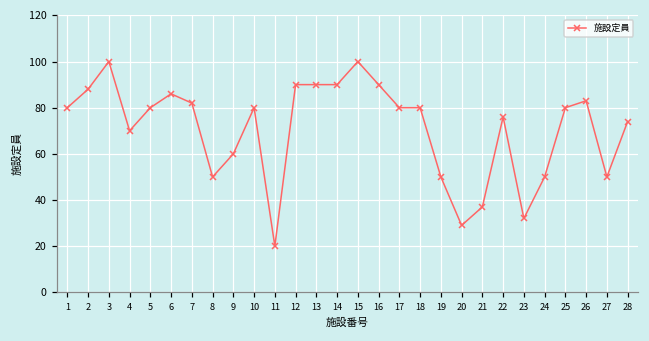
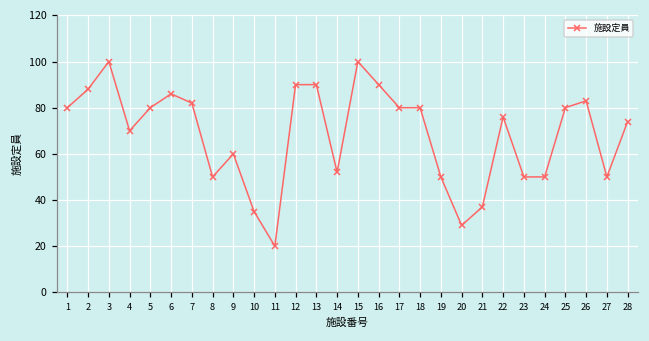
10: 80 -> 35
14: 90 -> 52
23: 32 -> 50
